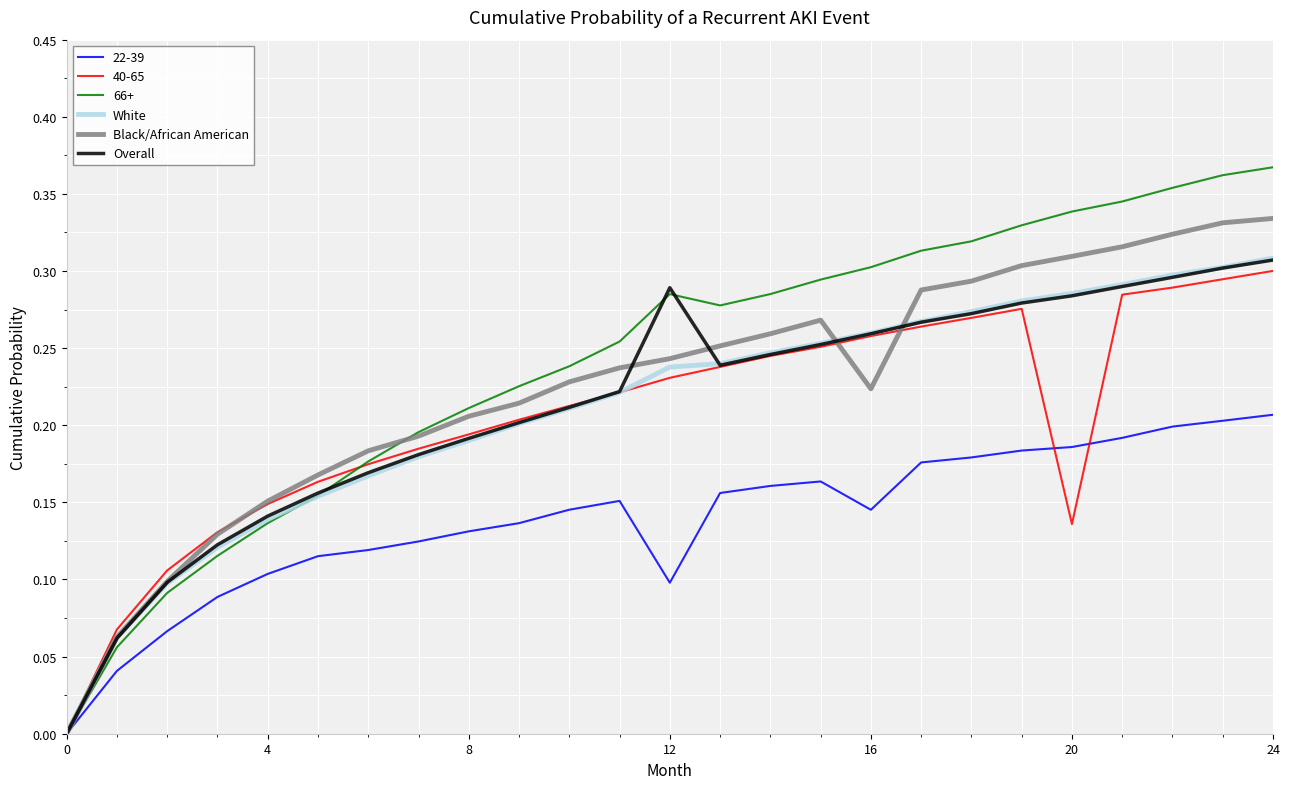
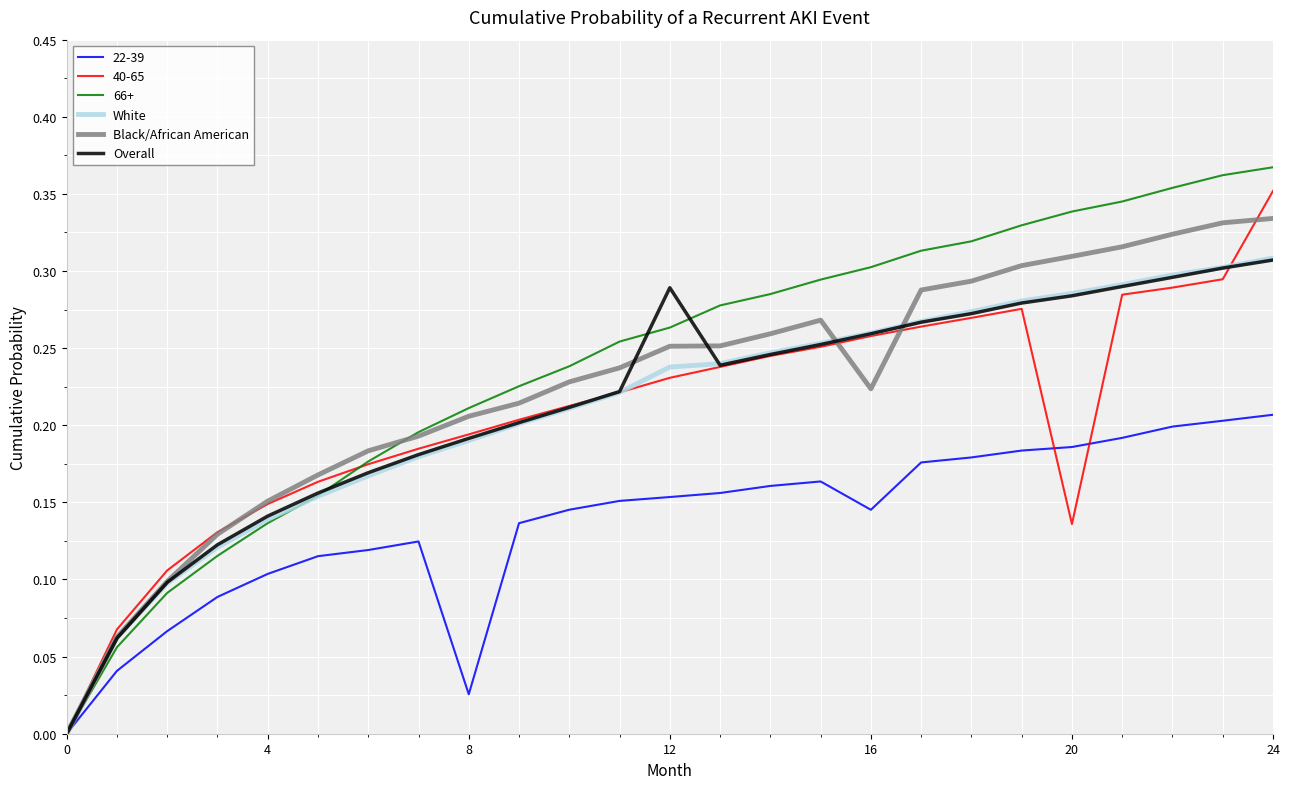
22-39, 8: 0.131 -> 0.026
22-39, 12: 0.098 -> 0.153
66+, 12: 0.285 -> 0.263
Black/African American, 12: 0.243 -> 0.251
40-65, 24: 0.300 -> 0.352
